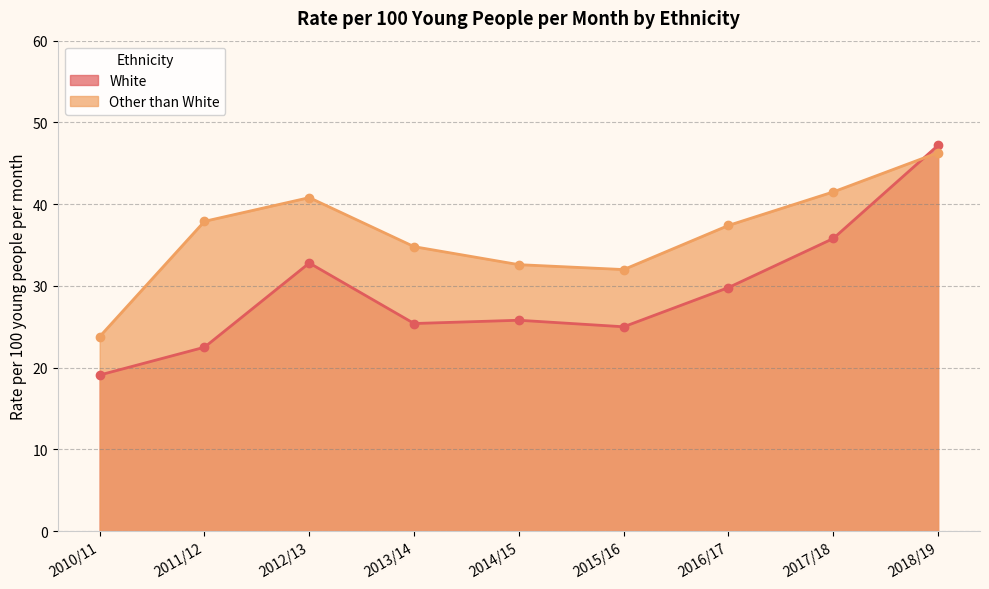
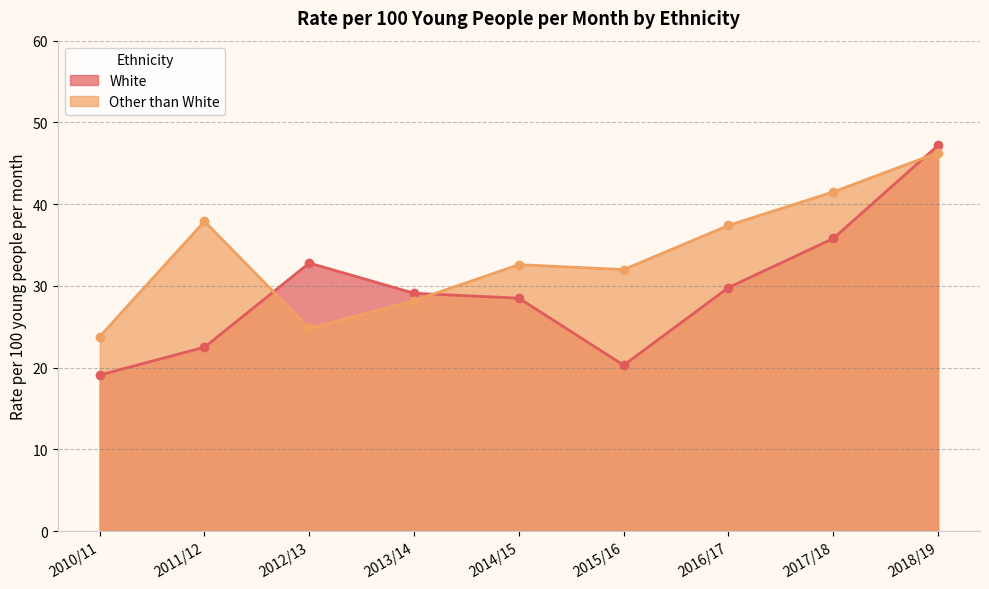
Other than White, 2012/13: 41 -> 25
White, 2013/14: 25 -> 29
Other than White, 2013/14: 35 -> 28
White, 2014/15: 26 -> 29
White, 2015/16: 25 -> 20
